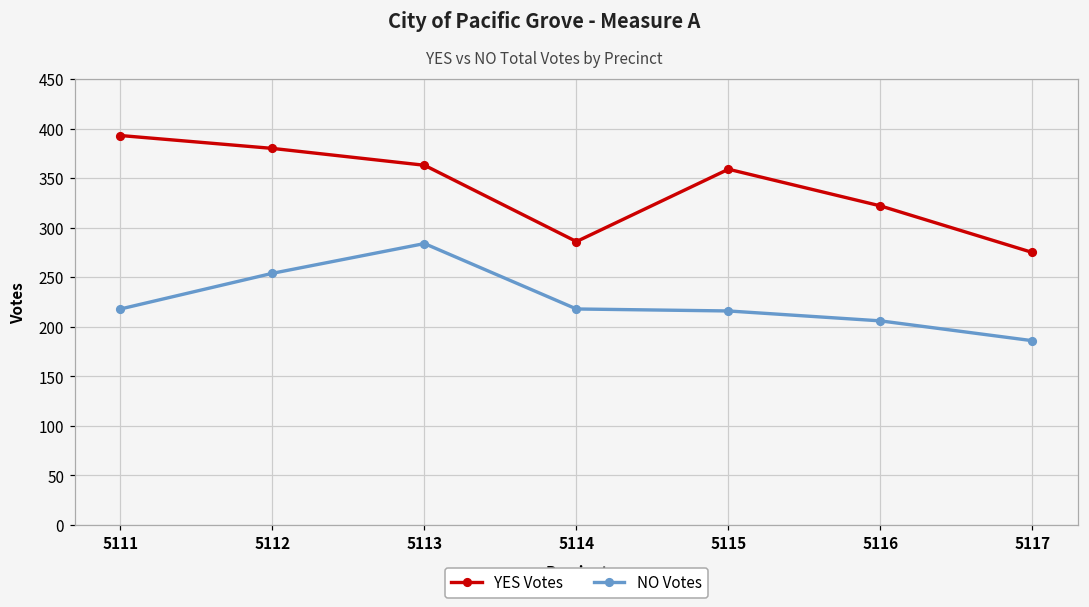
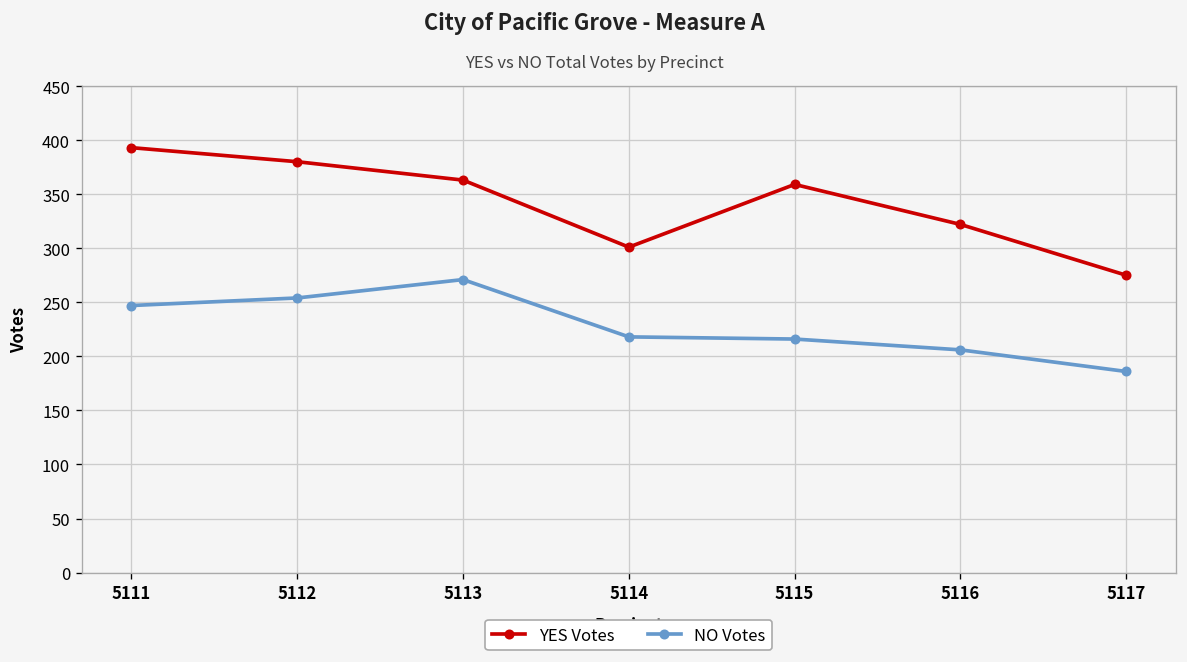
NO Votes, 5111: 220 -> 250
NO Votes, 5113: 280 -> 270
YES Votes, 5114: 290 -> 300
